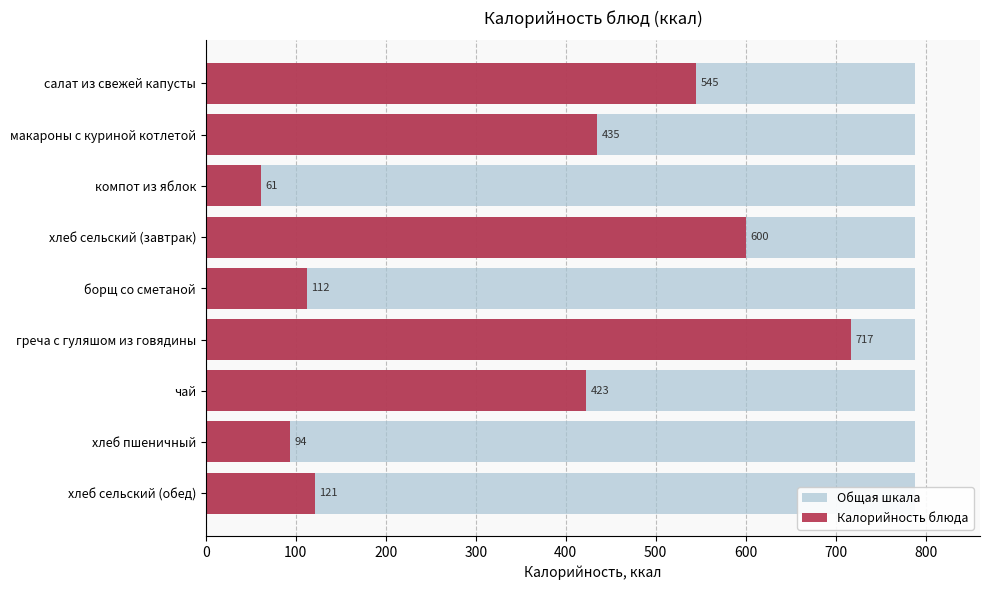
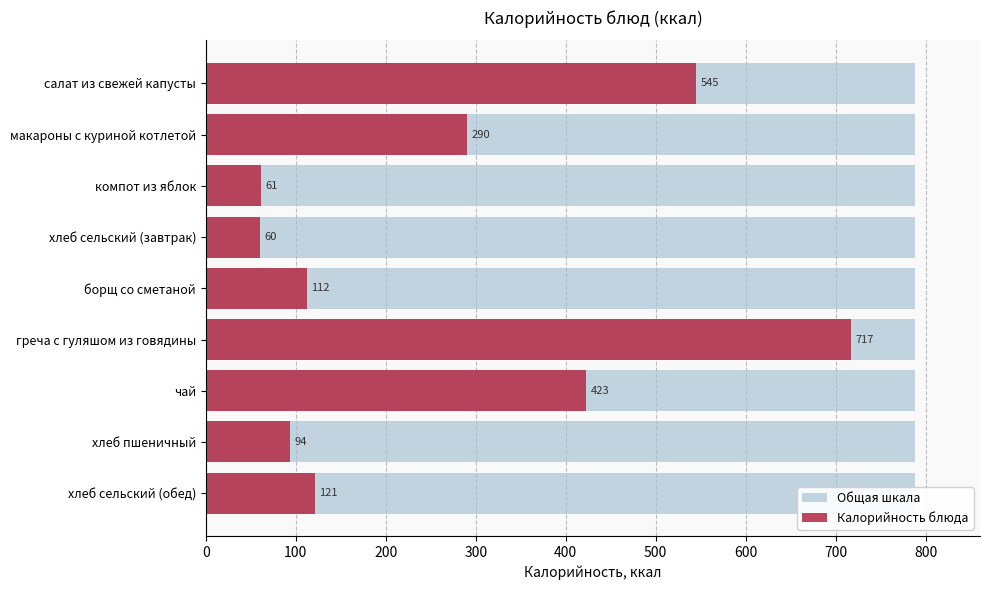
Калорийность блюда, макароны с куриной котлетой: 435 -> 290
Калорийность блюда, хлеб сельский (завтрак): 600 -> 60
